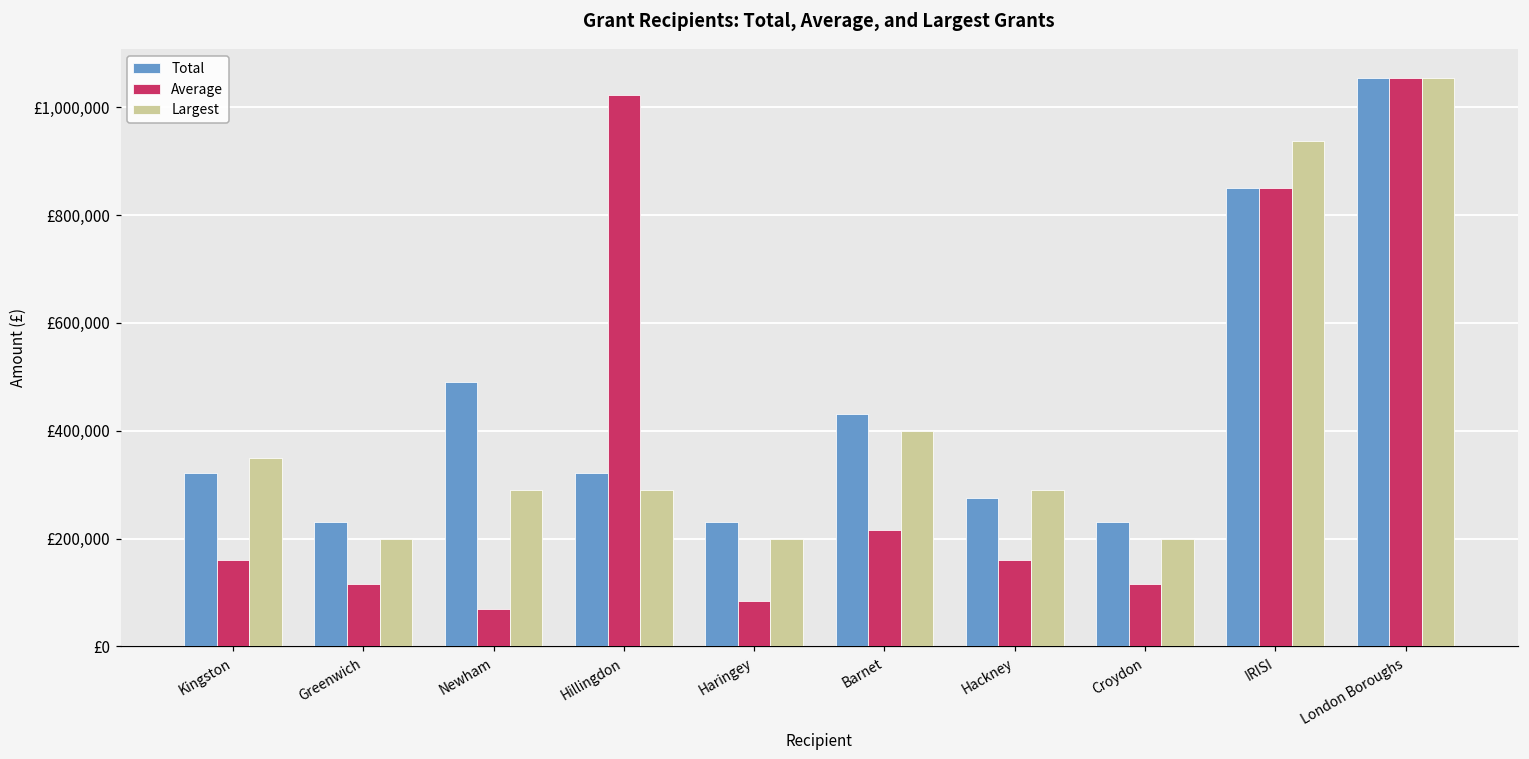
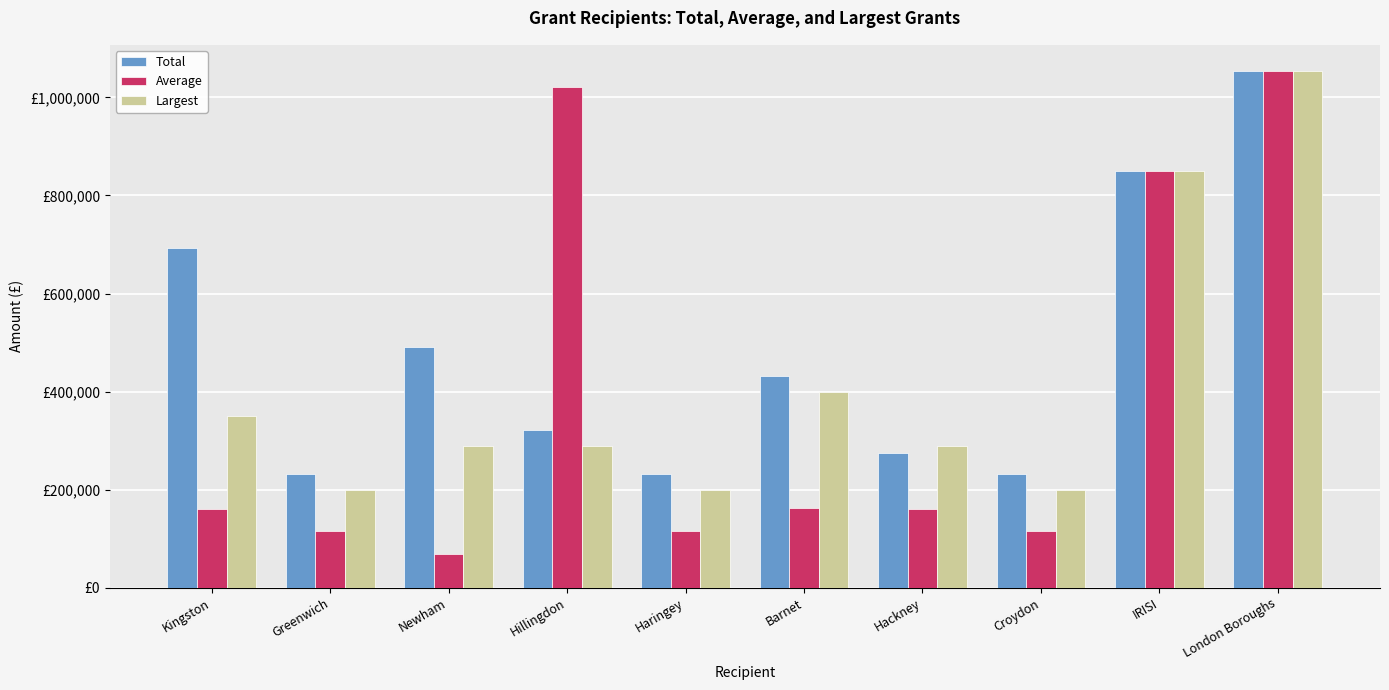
Total, Kingston: £320,000 -> £690,000
Average, Haringey: £80,000 -> £120,000
Average, Barnet: £220,000 -> £160,000
Largest, IRISI: £940,000 -> £850,000
